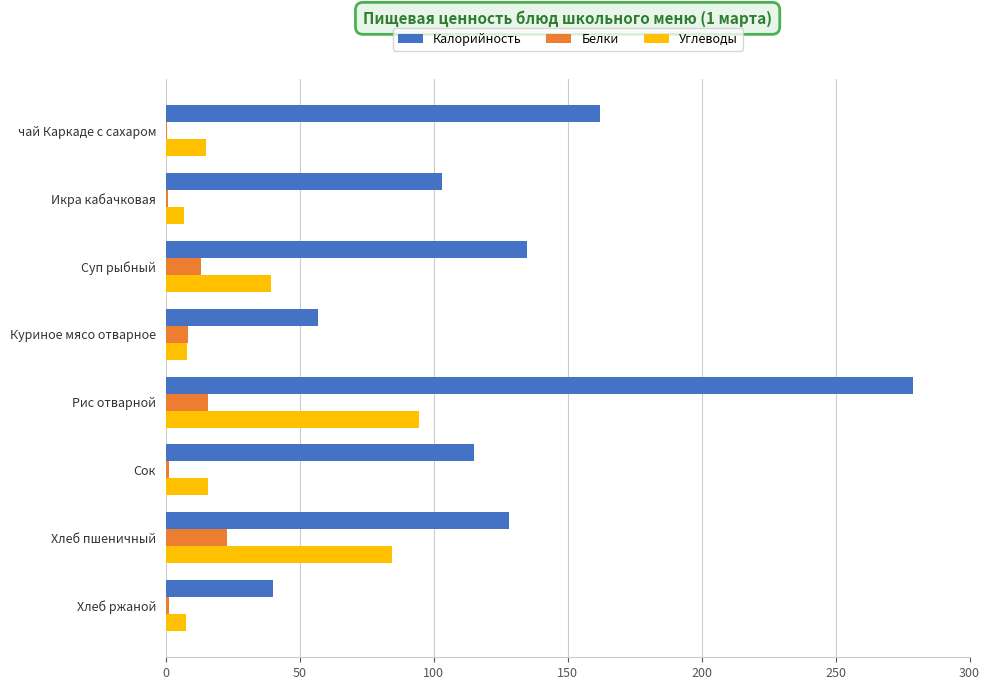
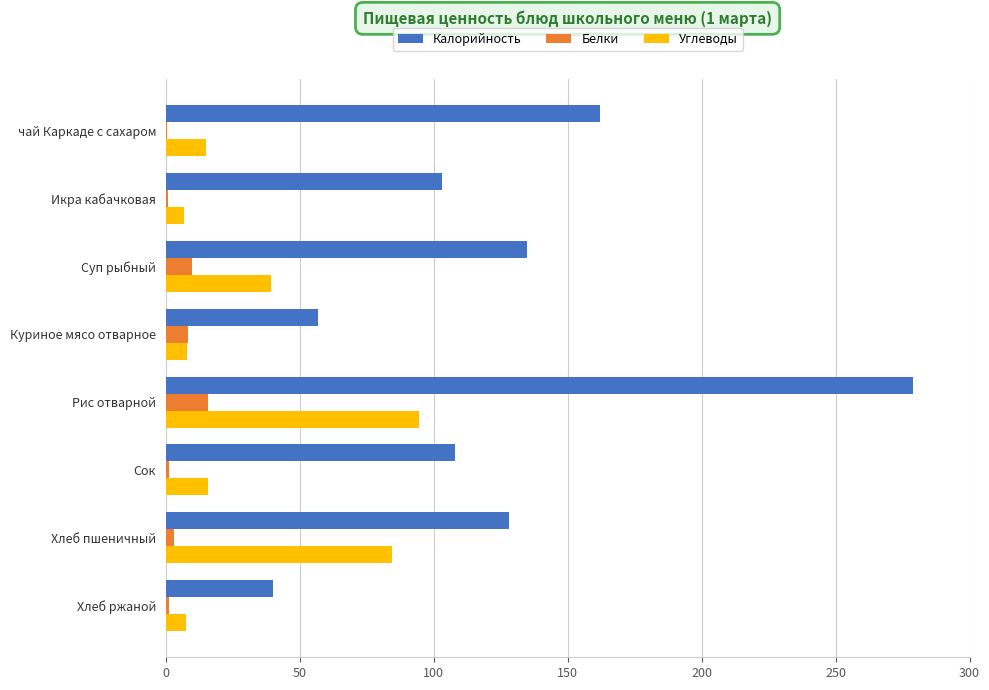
Белки, Суп рыбный: 13 -> 10
Калорийность, Сок: 115 -> 108
Белки, Хлеб пшеничный: 23 -> 3
